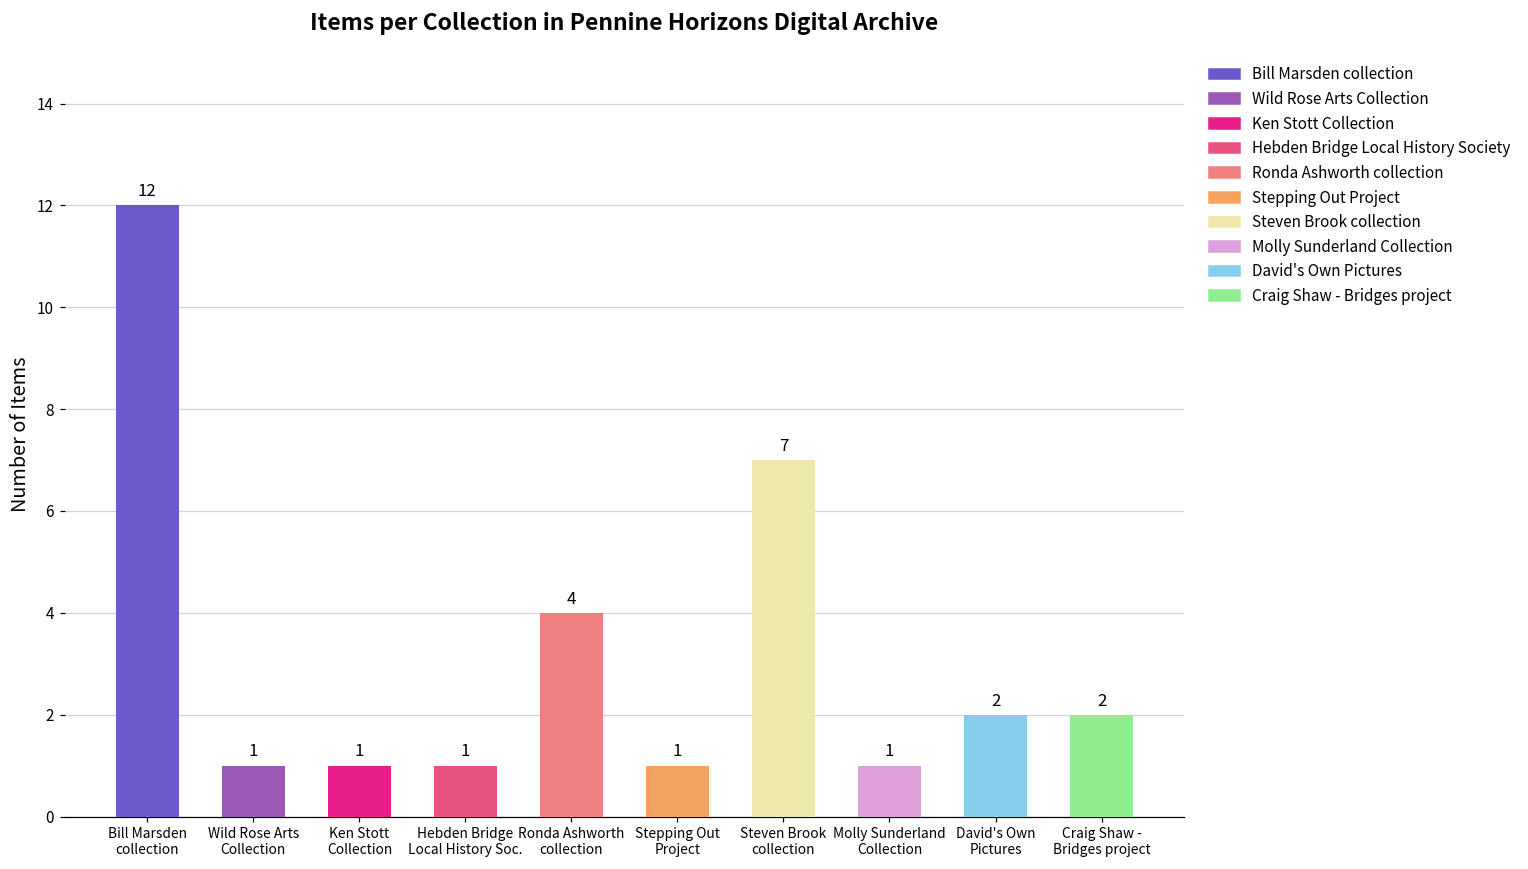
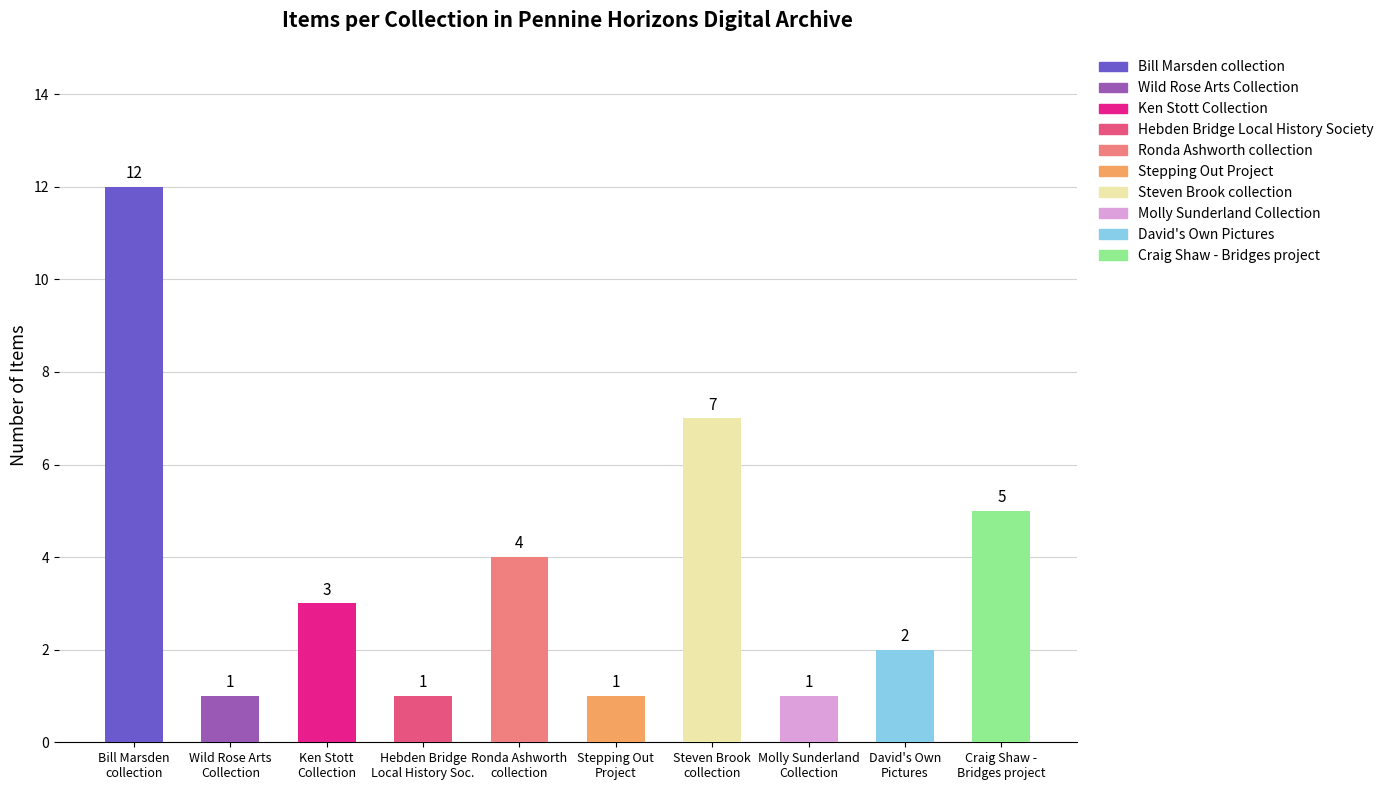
Ken Stott Collection: 1 -> 3
Craig Shaw - Bridges project: 2 -> 5
